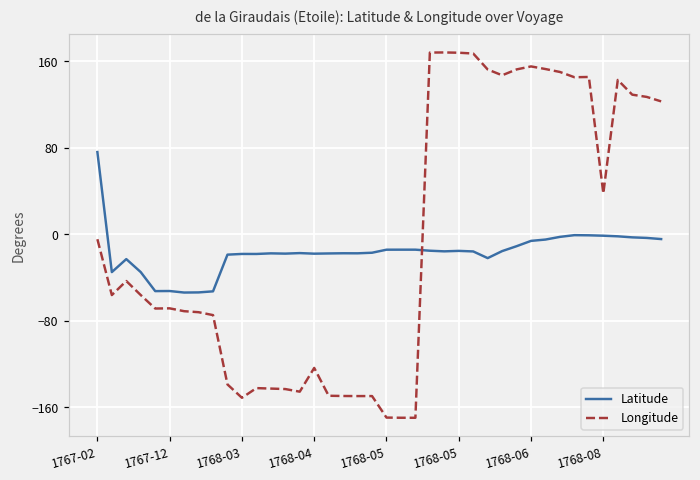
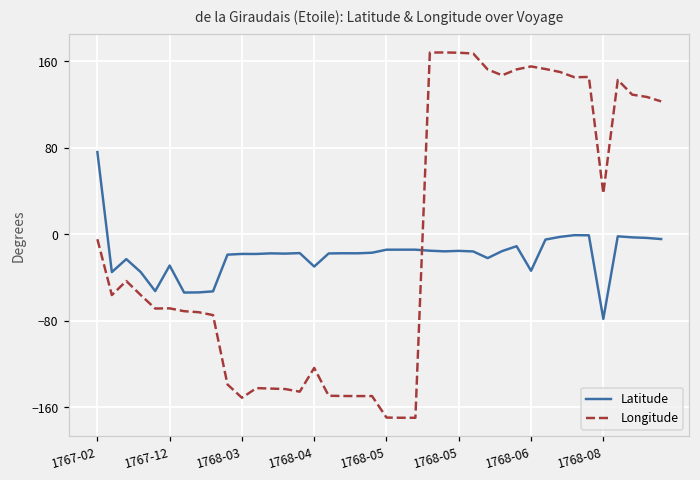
Latitude, 1767-12: -50 -> -30
Latitude, 1768-04: -20 -> -30
Latitude, 1768-06: -10 -> -30
Latitude, 1768-08: 0 -> -80
